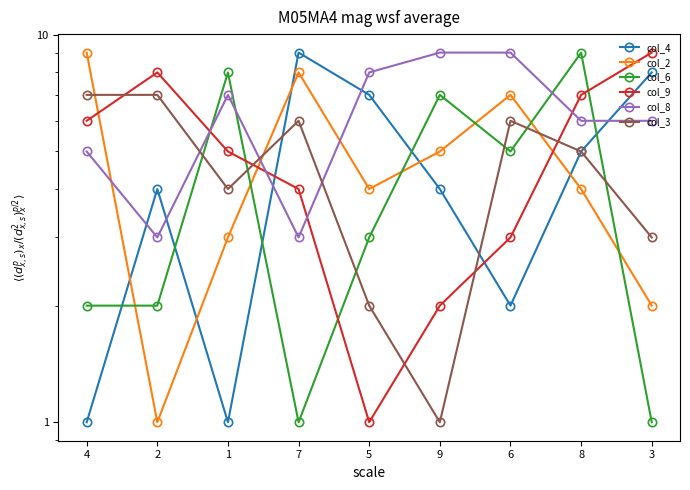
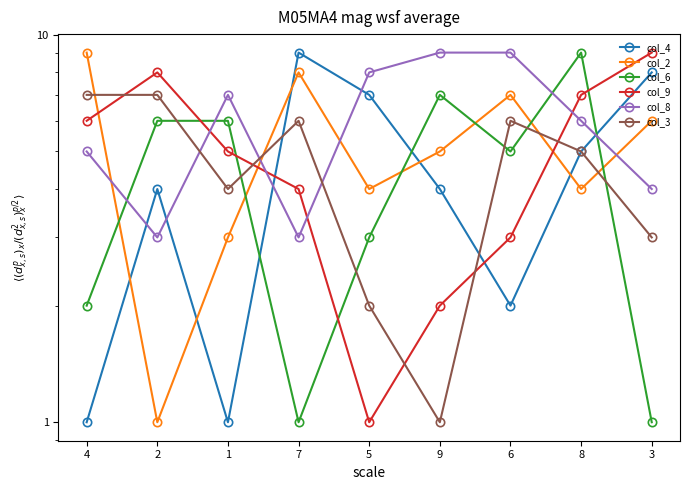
col_6, 2: 2 -> 6
col_6, 1: 8 -> 6
col_2, 3: 2 -> 6
col_8, 3: 6 -> 4
